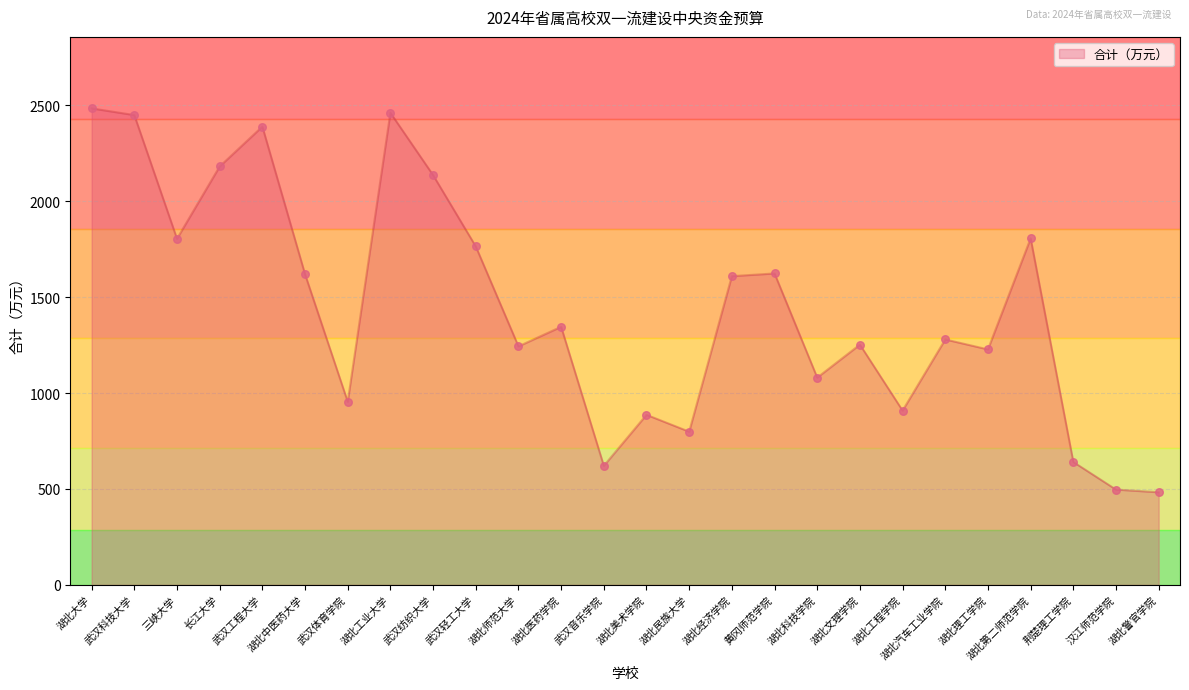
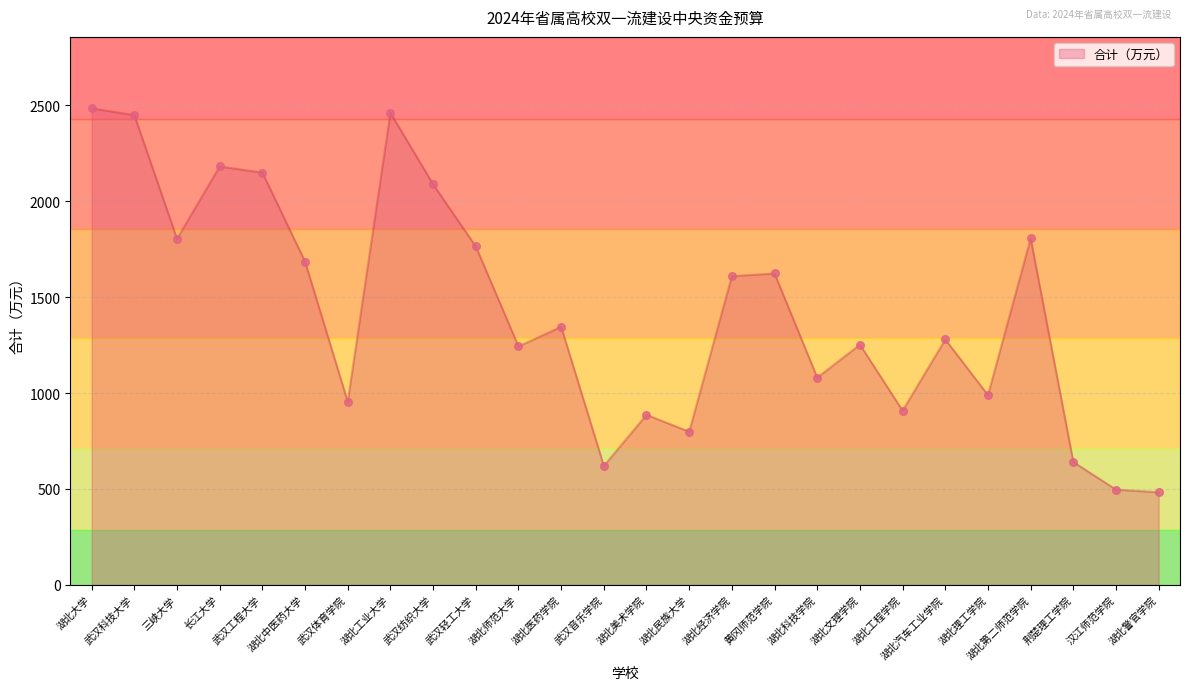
武汉工程大学: 2390 -> 2150
湖北中医药大学: 1620 -> 1690
武汉纺织大学: 2140 -> 2090
湖北理工学院: 1230 -> 990
